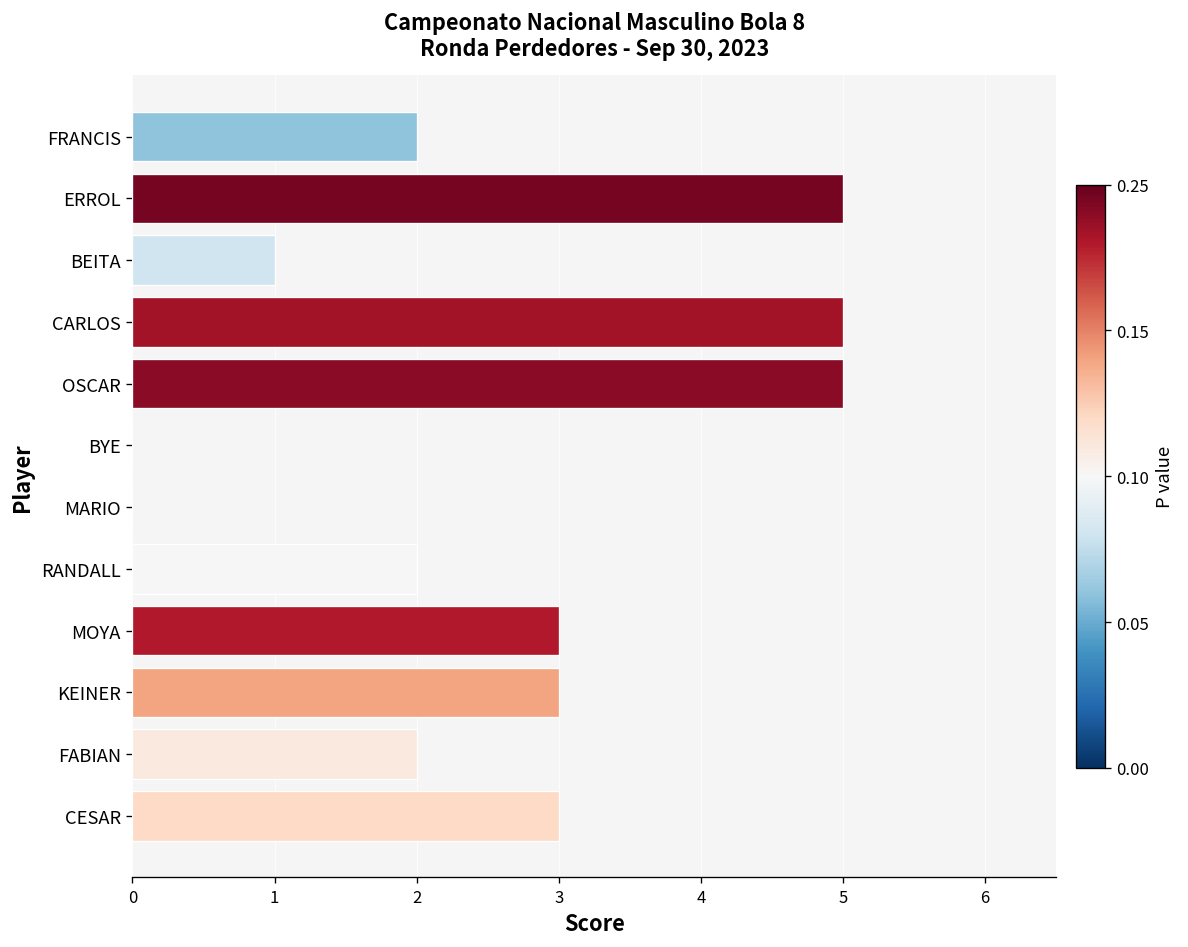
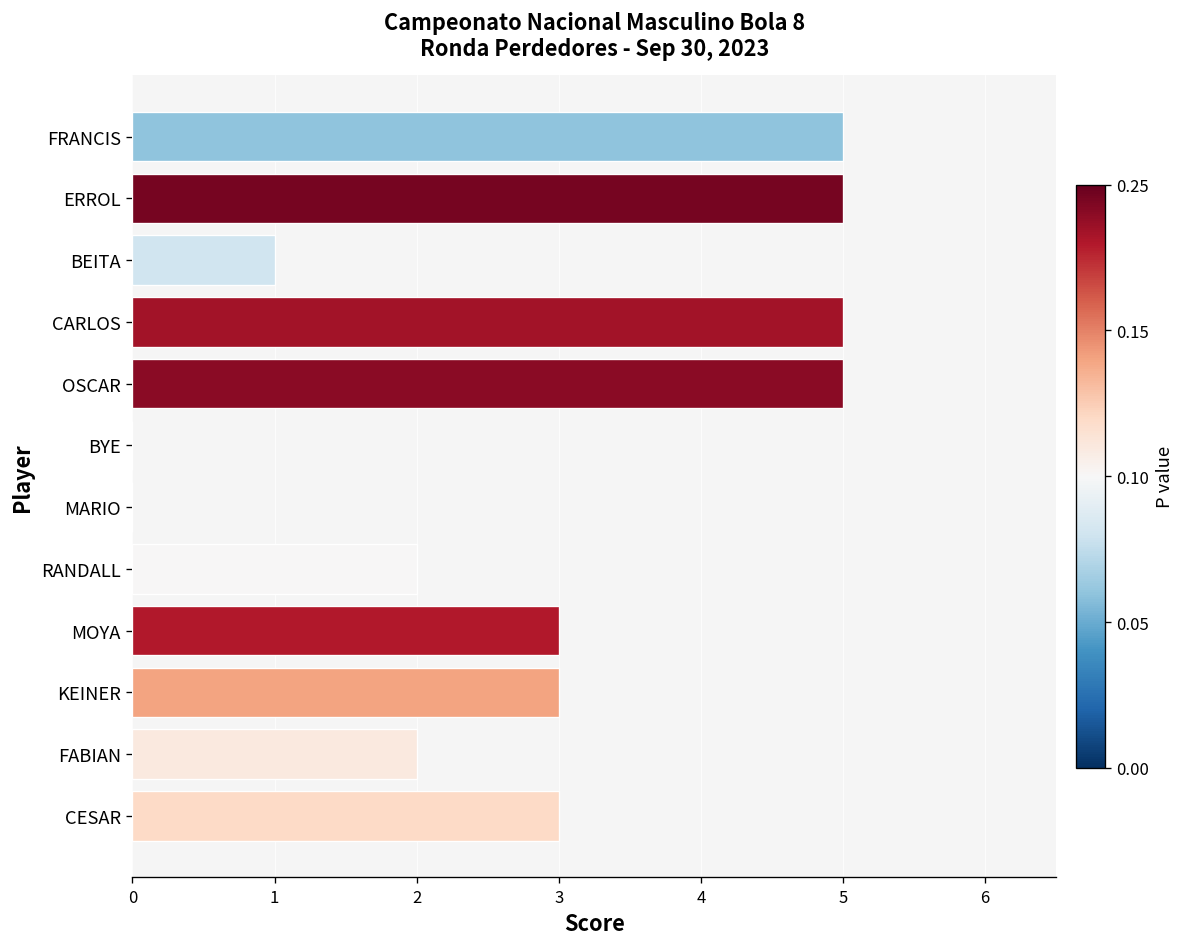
FRANCIS: 2 -> 5
